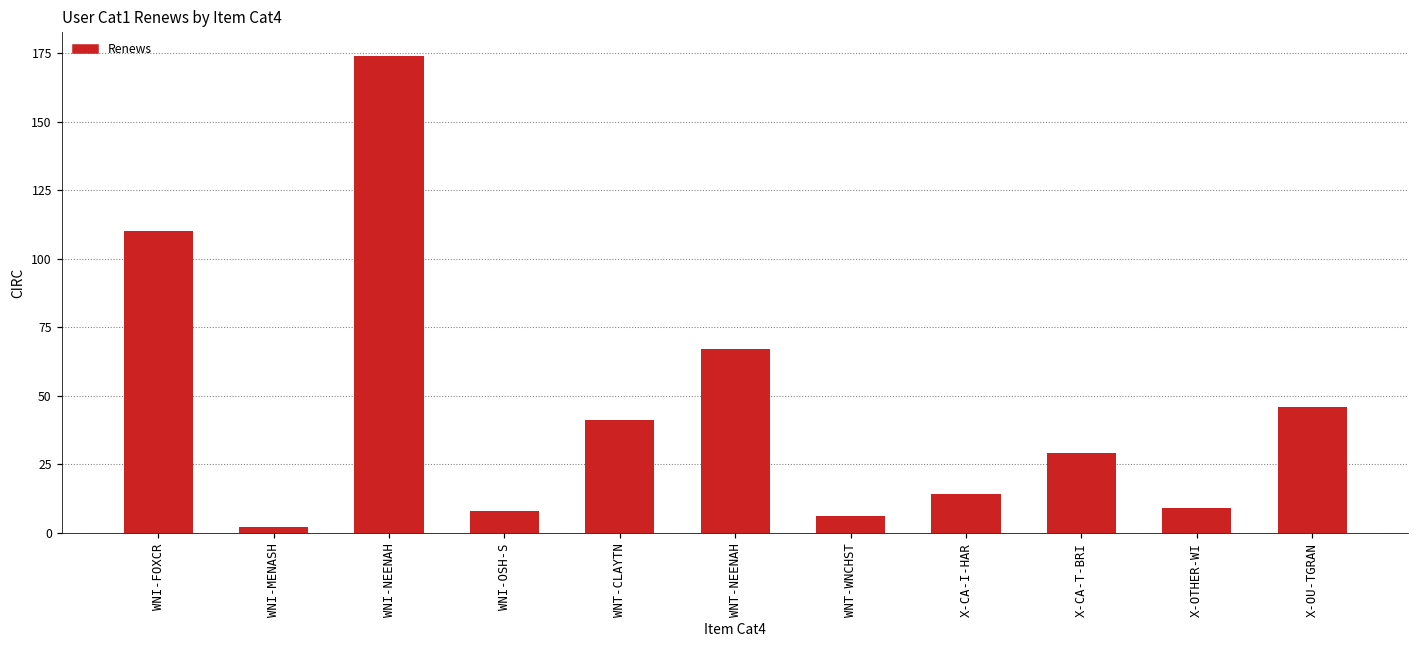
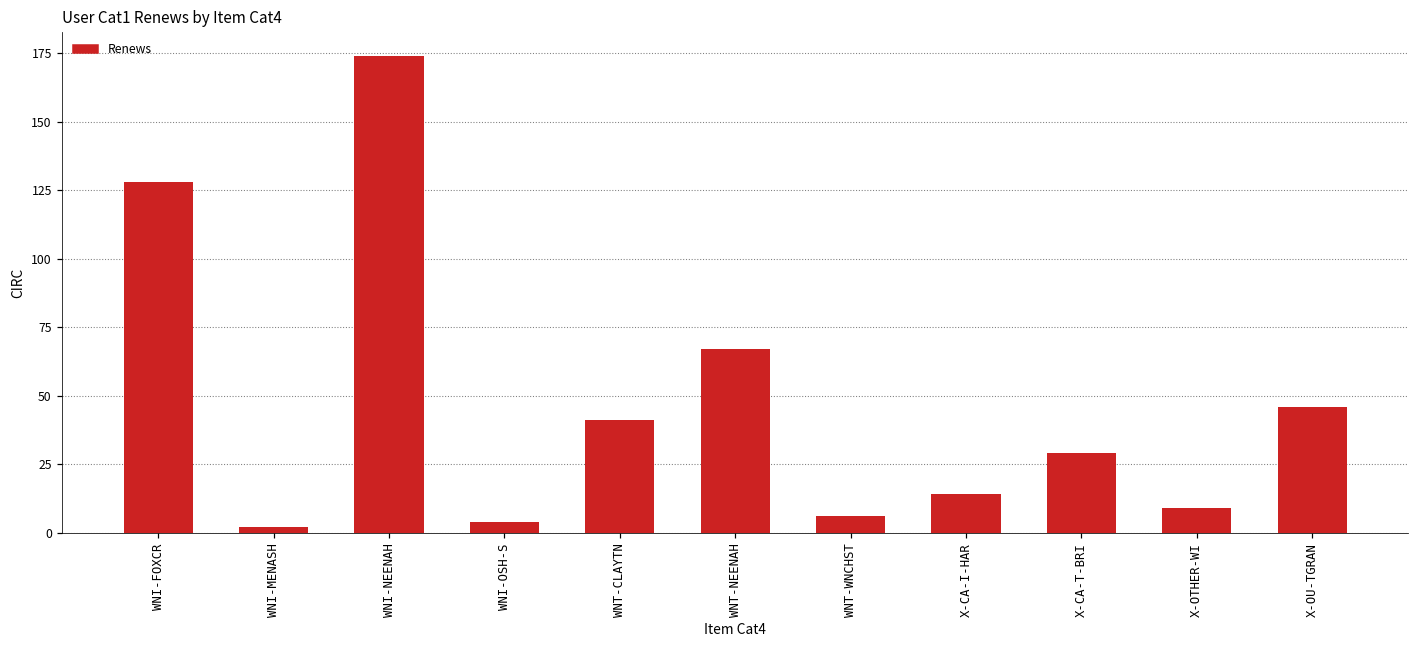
WNI-FOXCR: 110 -> 128
WNI-OSH-S: 8 -> 4
